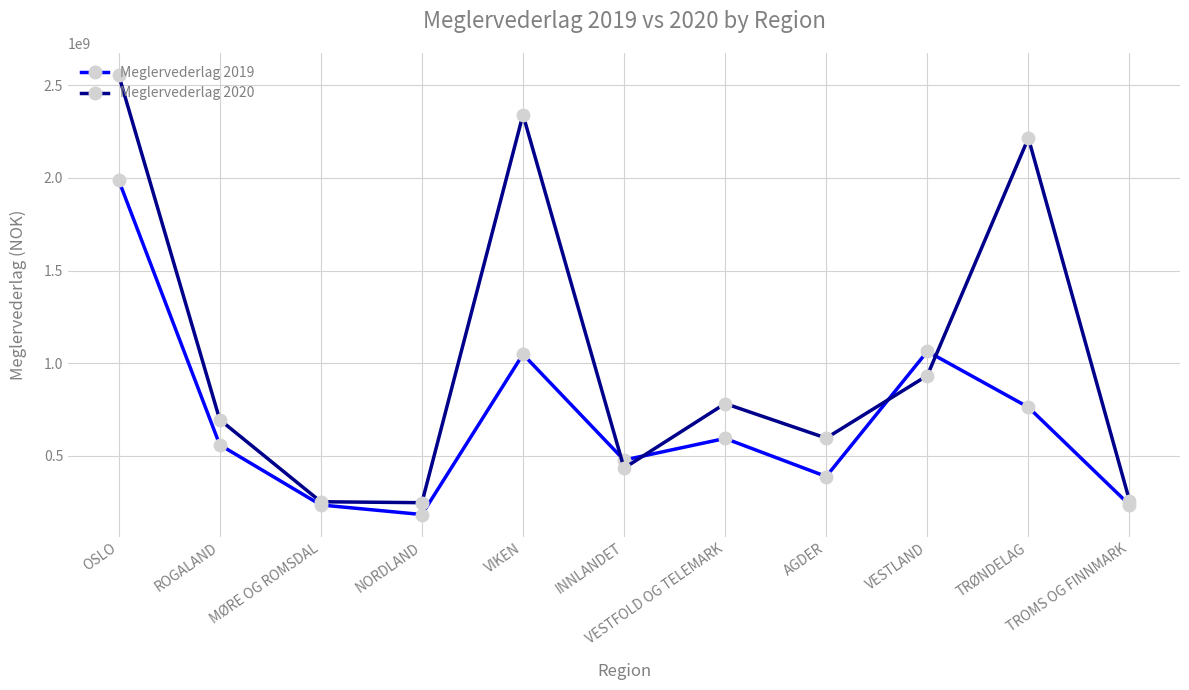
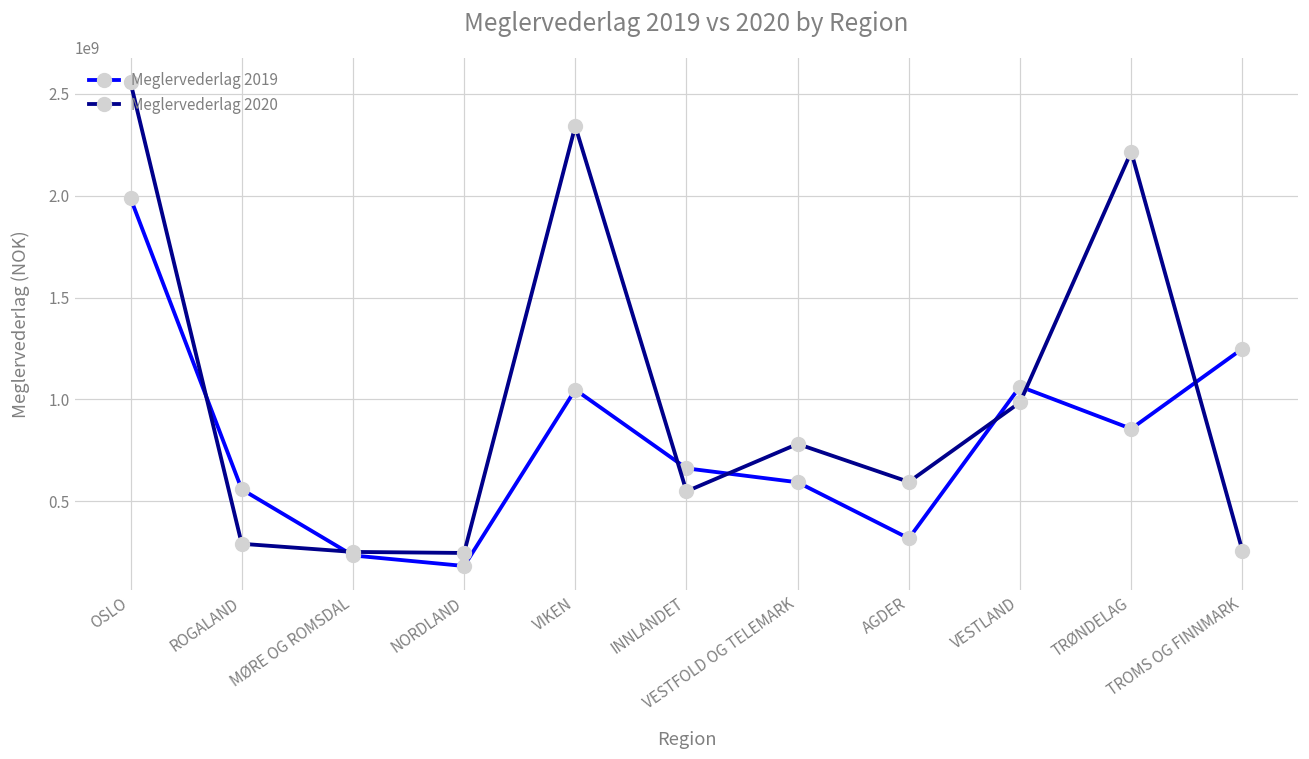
Meglervederlag 2020, ROGALAND: 690000000 -> 290000000
Meglervederlag 2019, INNLANDET: 480000000 -> 660000000
Meglervederlag 2020, INNLANDET: 430000000 -> 550000000
Meglervederlag 2019, AGDER: 390000000 -> 320000000
Meglervederlag 2020, VESTLAND: 930000000 -> 990000000
Meglervederlag 2019, TRØNDELAG: 760000000 -> 860000000
Meglervederlag 2019, TROMS OG FINNMARK: 230000000 -> 1250000000
